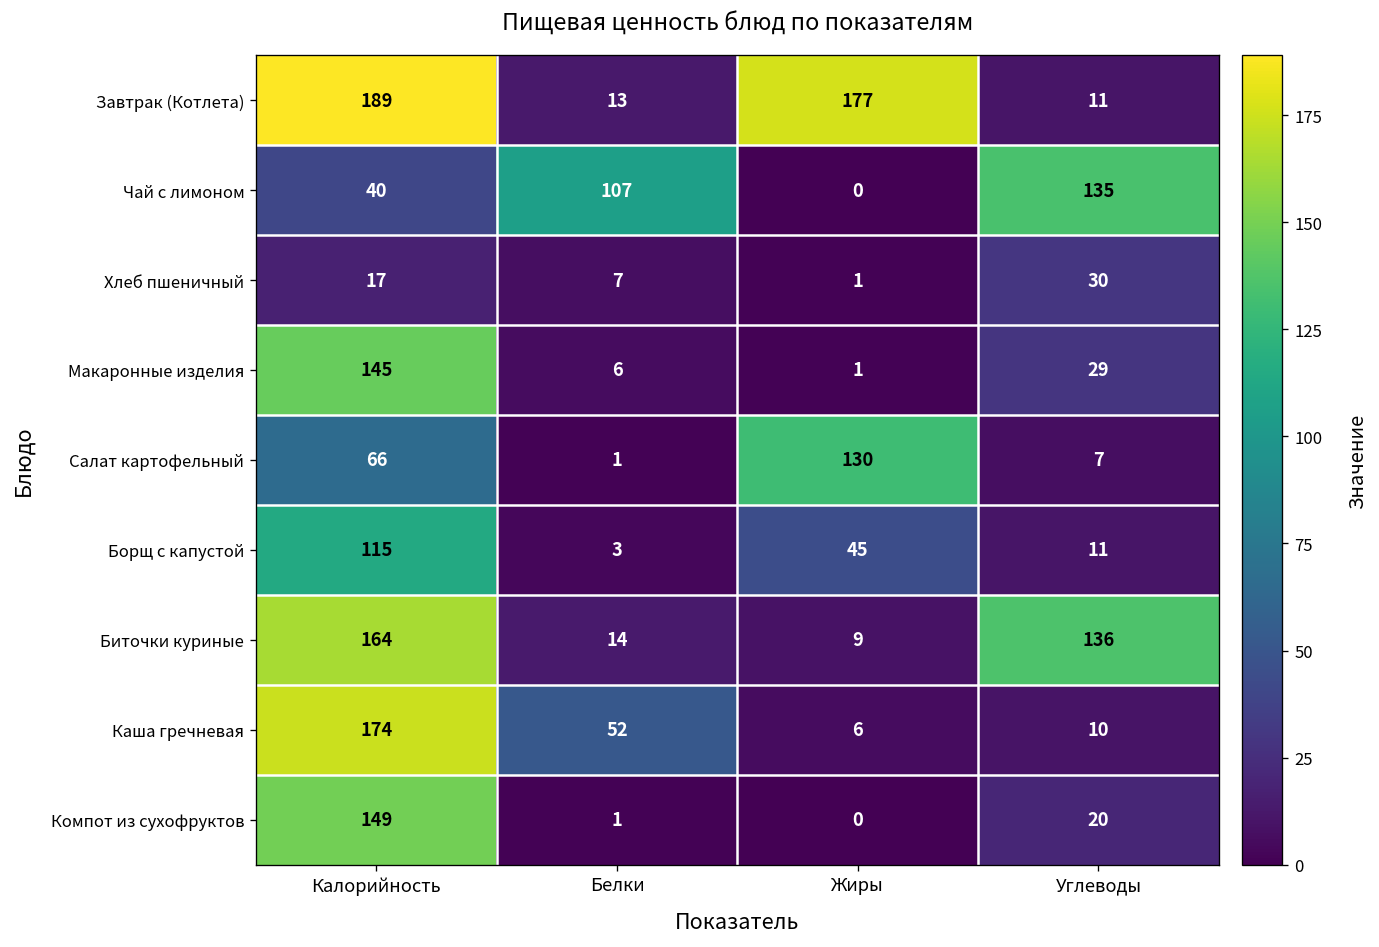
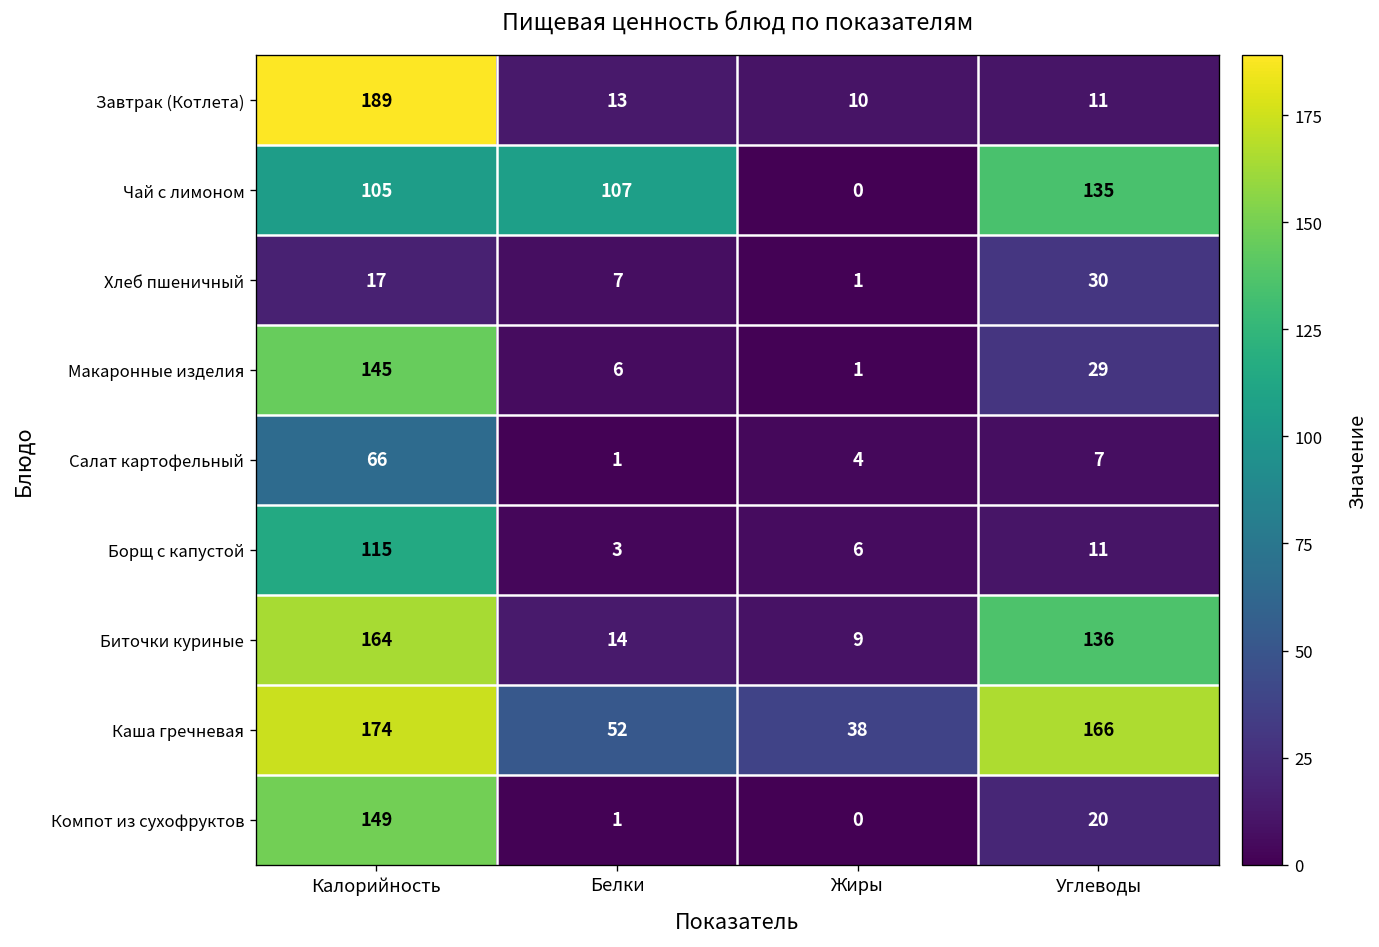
Завтрак (Котлета), Жиры: 177 -> 10
Чай с лимоном, Калорийность: 40 -> 105
Салат картофельный, Жиры: 130 -> 4
Борщ с капустой, Жиры: 45 -> 6
Каша гречневая, Жиры: 6 -> 38
Каша гречневая, Углеводы: 10 -> 166
